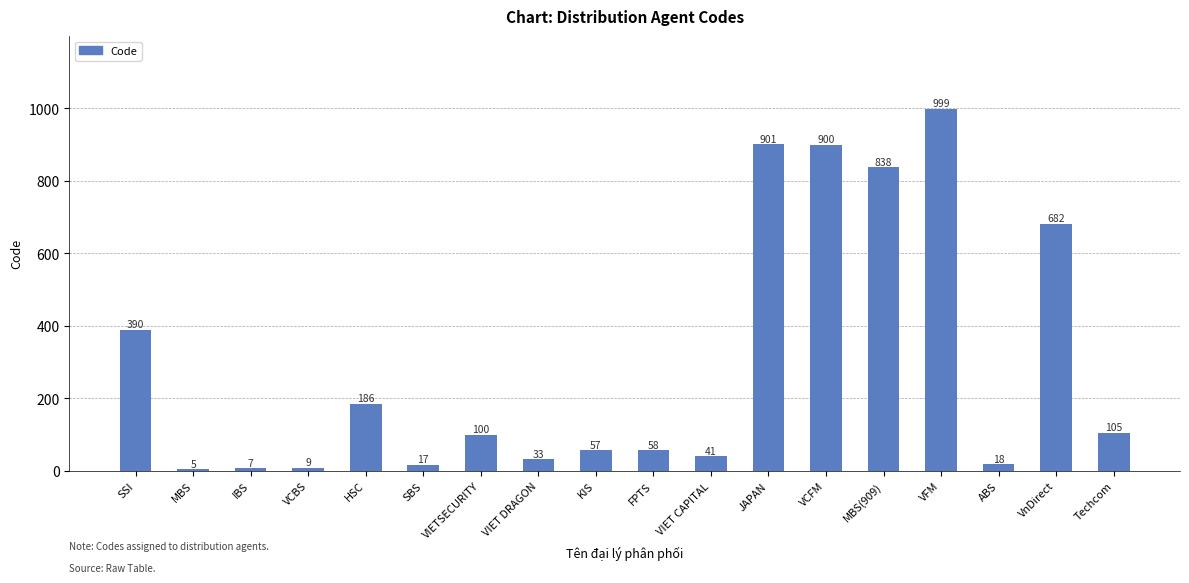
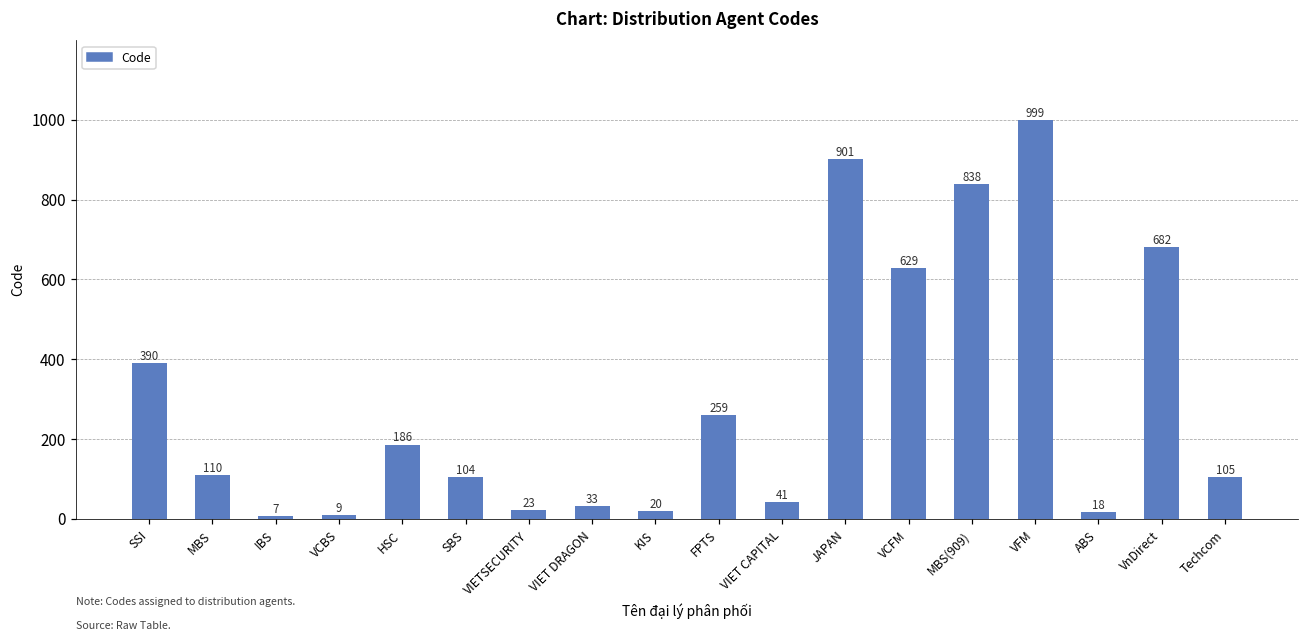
MBS: 5 -> 110
SBS: 17 -> 104
VIETSECURITY: 100 -> 23
KIS: 57 -> 20
FPTS: 58 -> 259
VCFM: 900 -> 629
